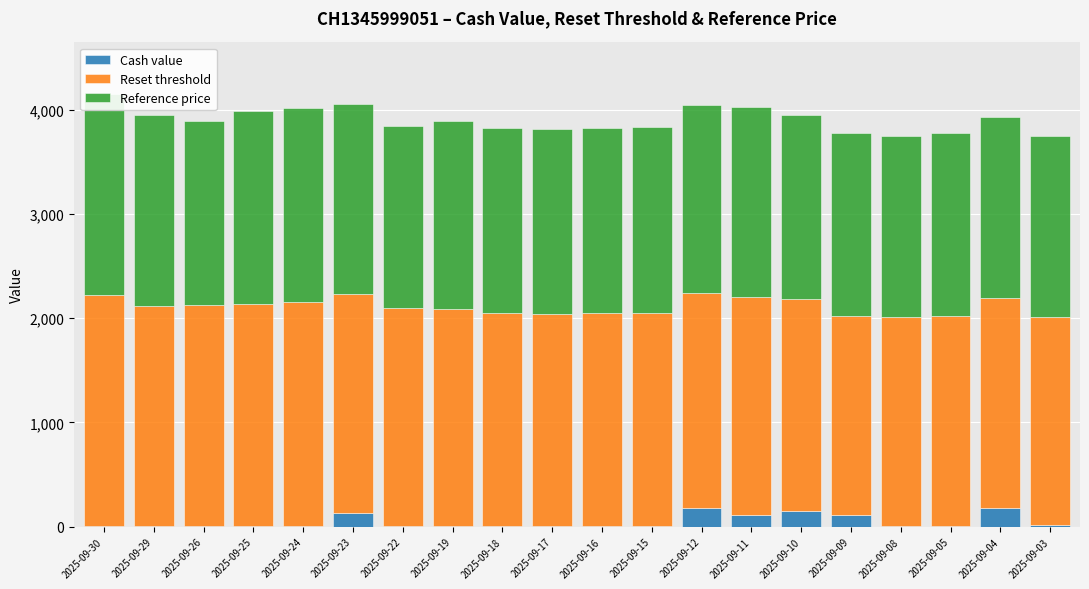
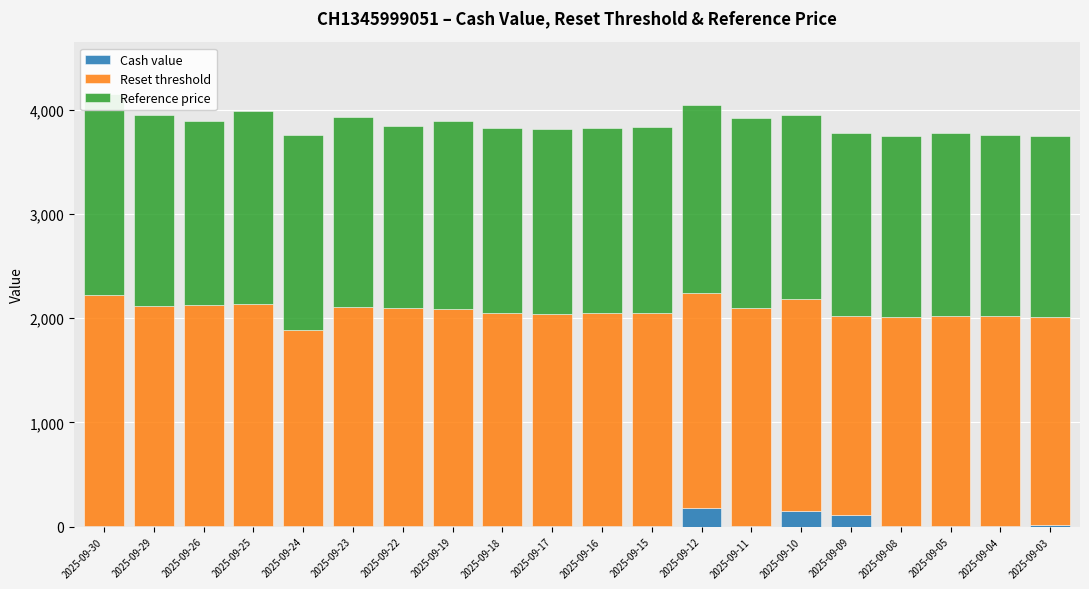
Reset threshold, 2025-09-24: 2,150 -> 1,890
Cash value, 2025-09-23: 130 -> 10
Cash value, 2025-09-11: 110 -> 10
Cash value, 2025-09-04: 180 -> 10
